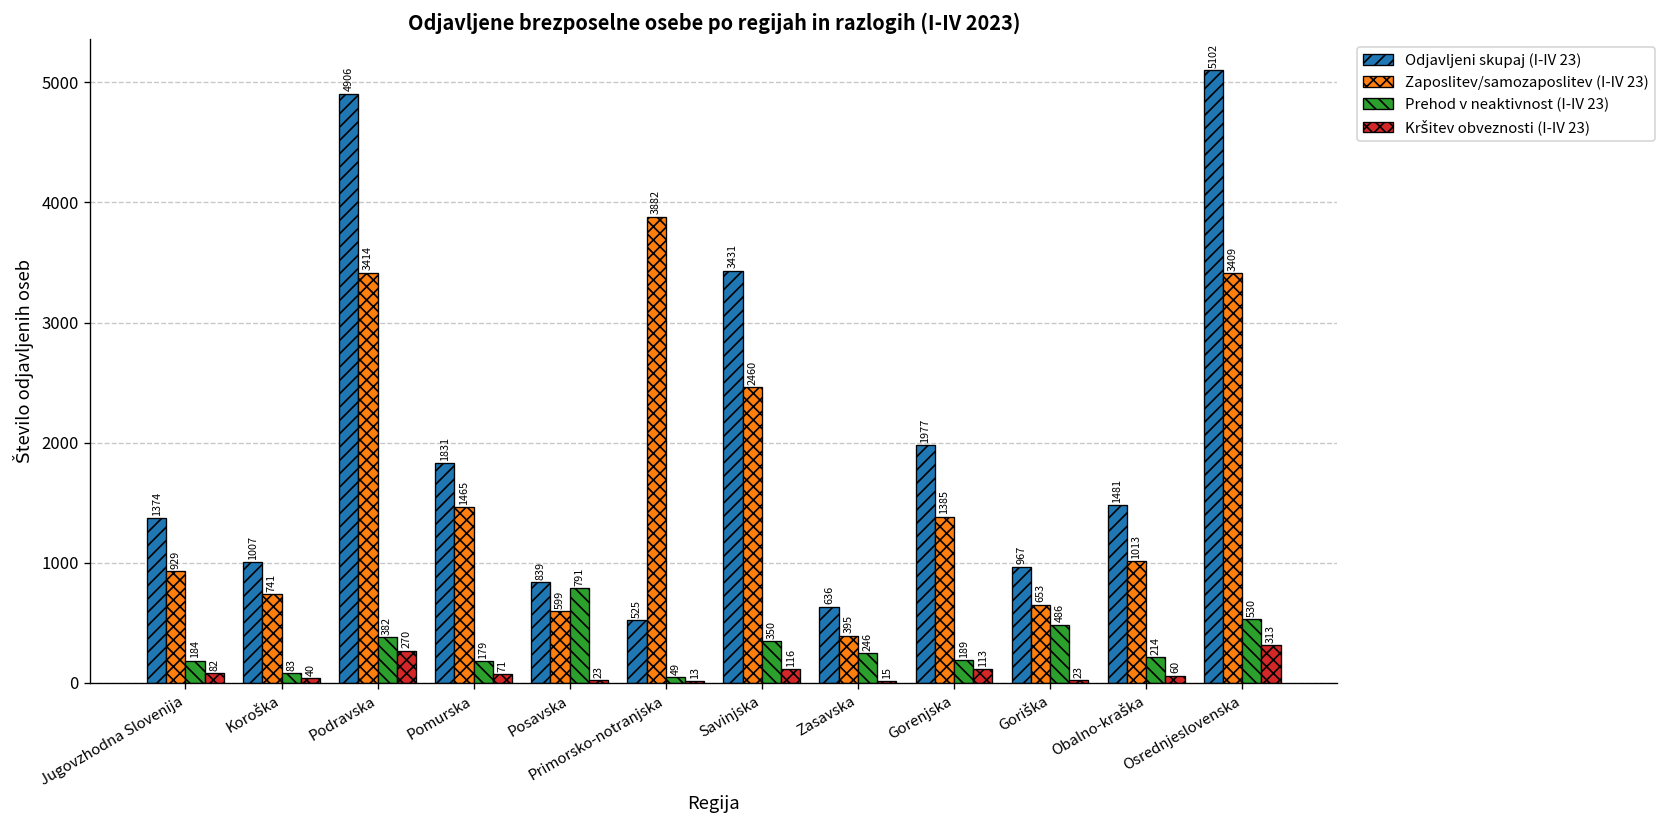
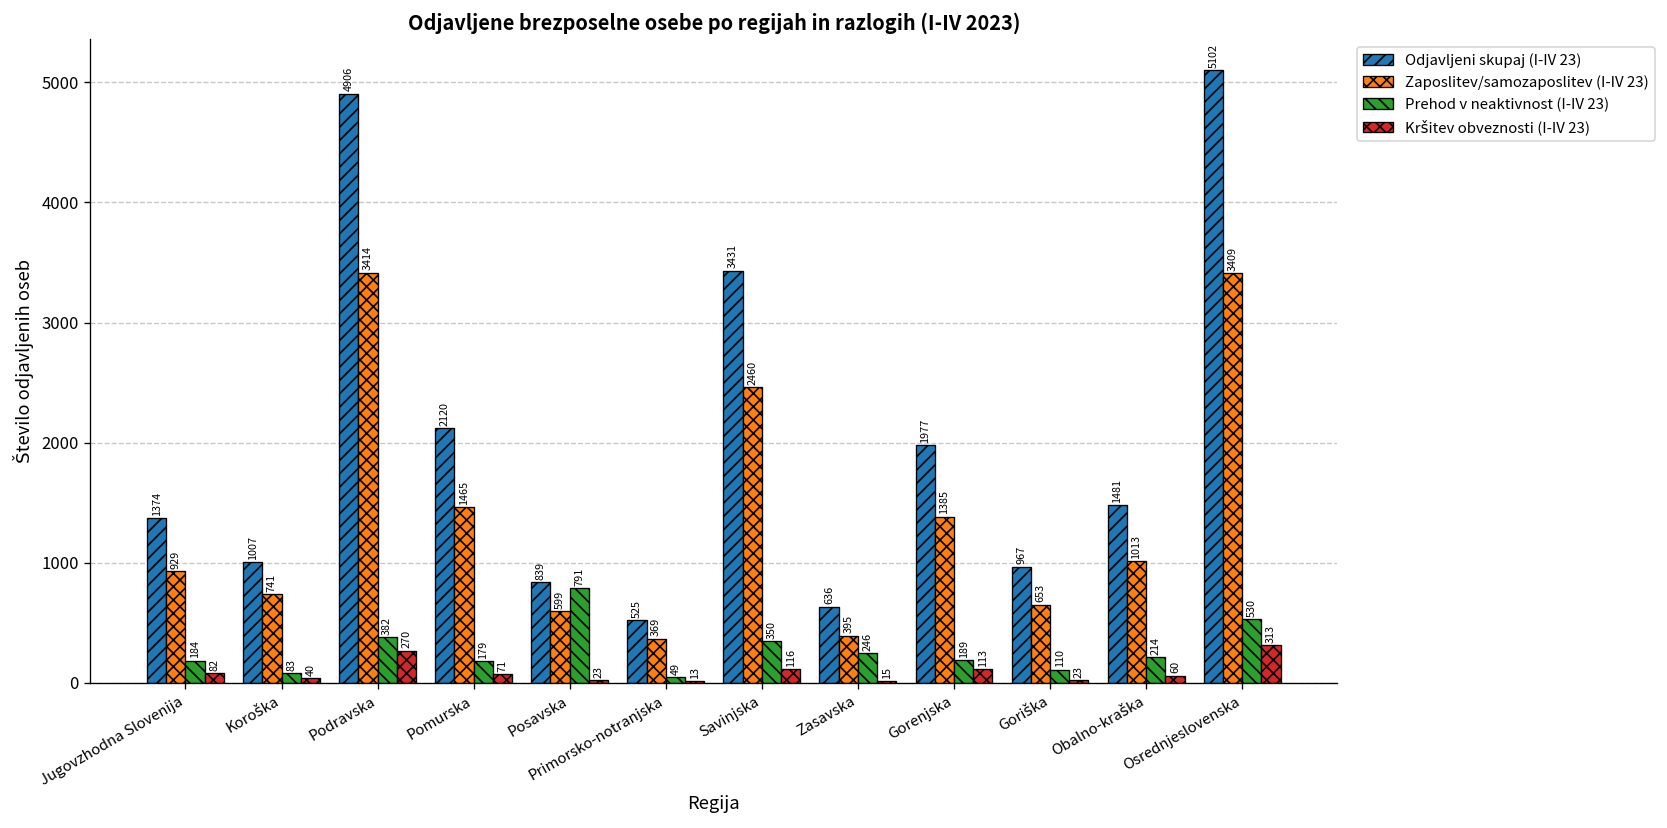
Odjavljeni skupaj (I-IV 23), Pomurska: 1831 -> 2120
Zaposlitev/samozaposlitev (I-IV 23), Primorsko-notranjska: 3882 -> 369
Prehod v neaktivnost (I-IV 23), Goriška: 486 -> 110
